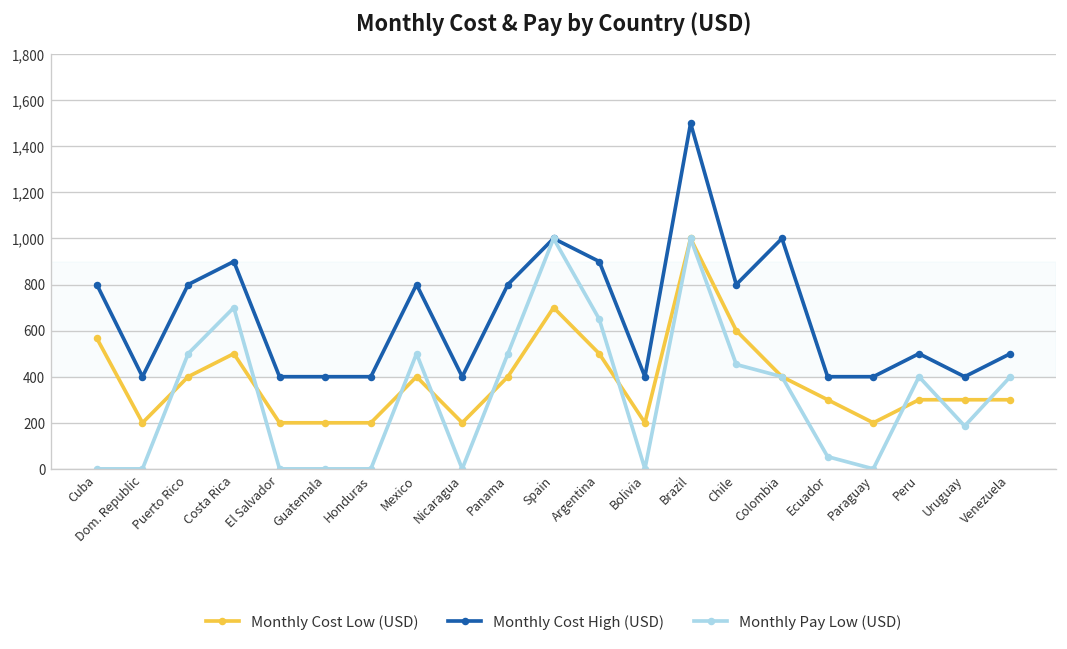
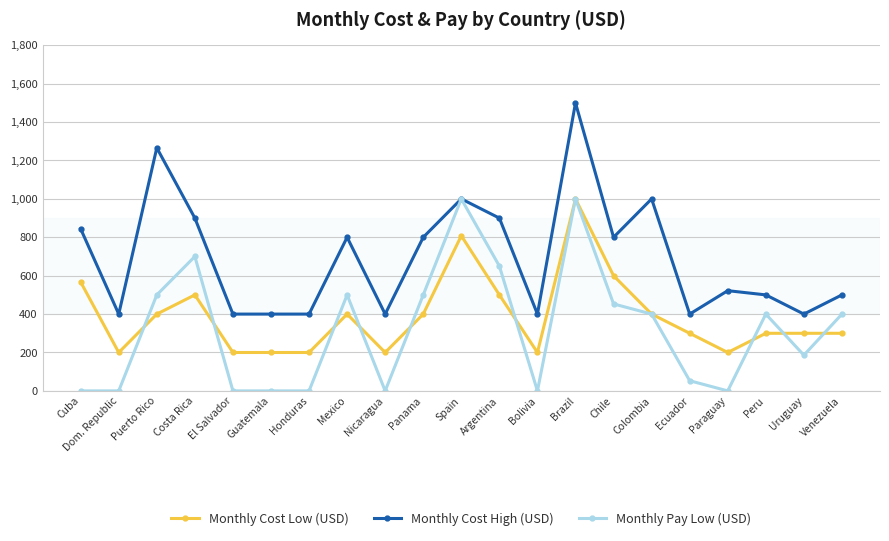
Monthly Cost High (USD), Cuba: 800 -> 840
Monthly Cost High (USD), Puerto Rico: 800 -> 1,270
Monthly Cost Low (USD), Spain: 700 -> 810
Monthly Cost High (USD), Paraguay: 400 -> 520
